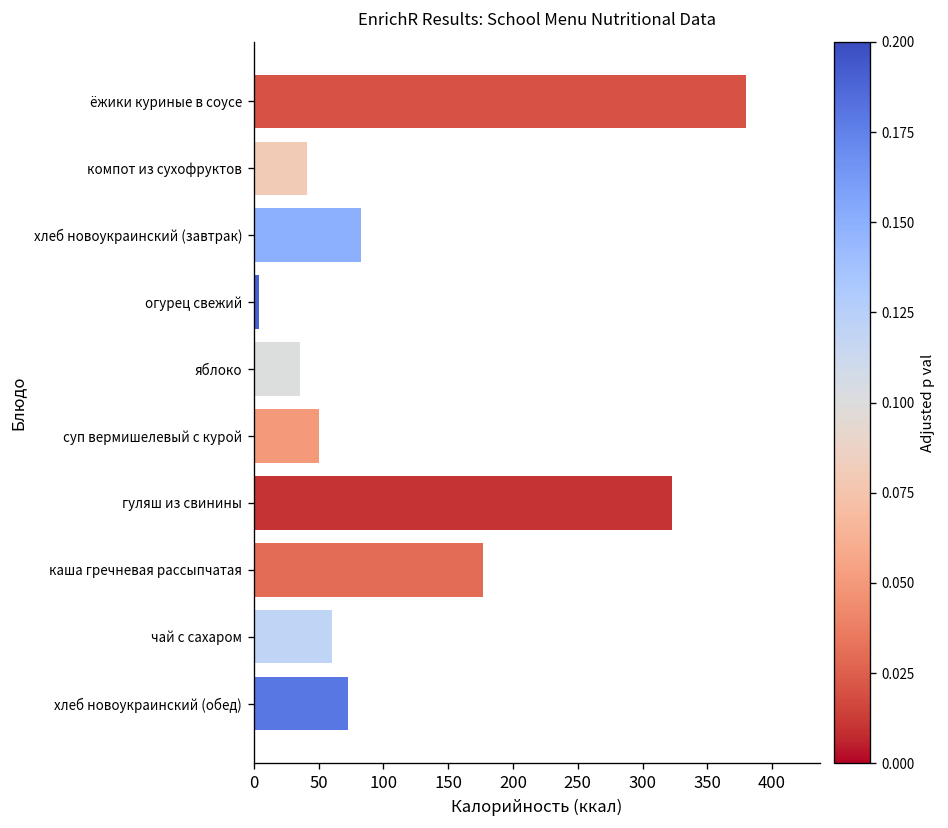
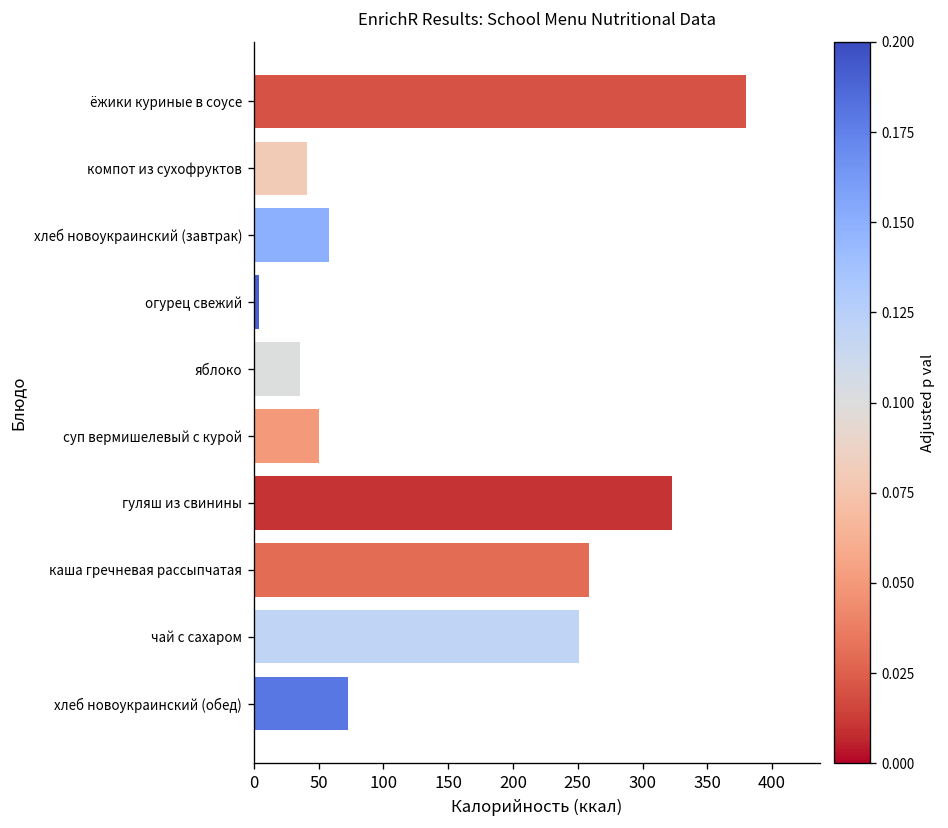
хлеб новоукраинский (завтрак): 83 -> 58
каша гречневая рассыпчатая: 177 -> 259
чай с сахаром: 60 -> 251
